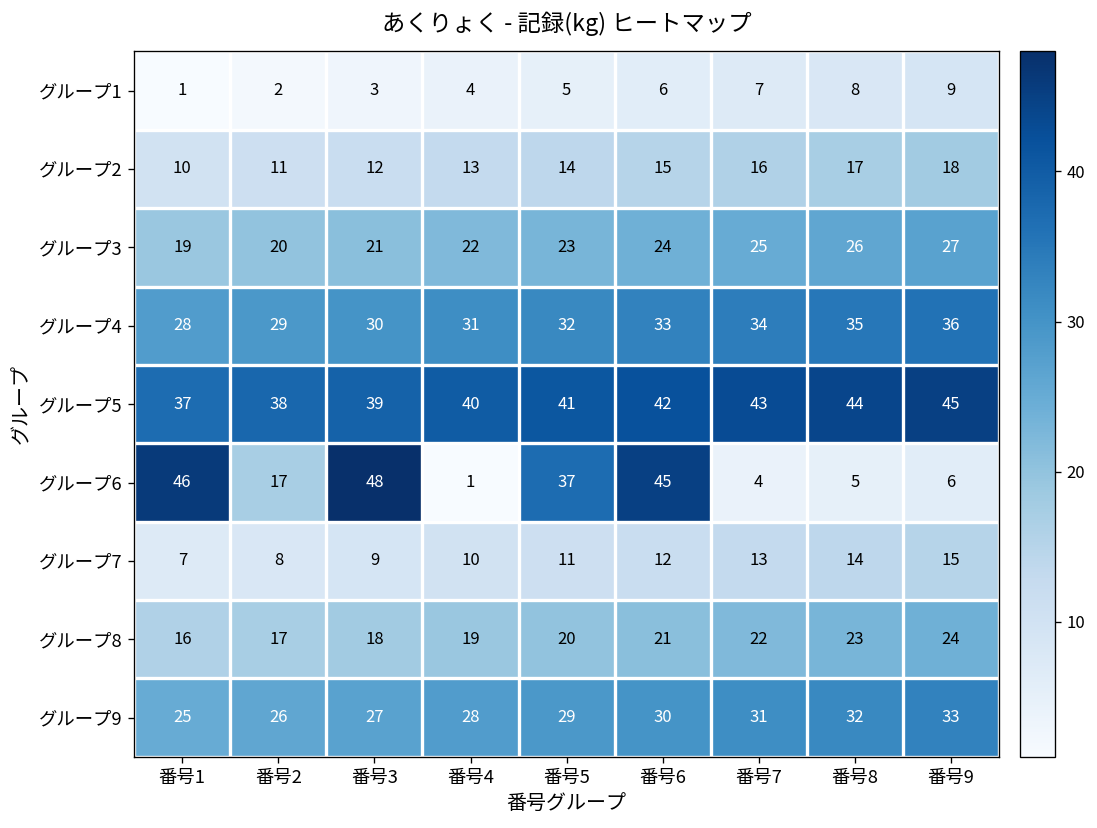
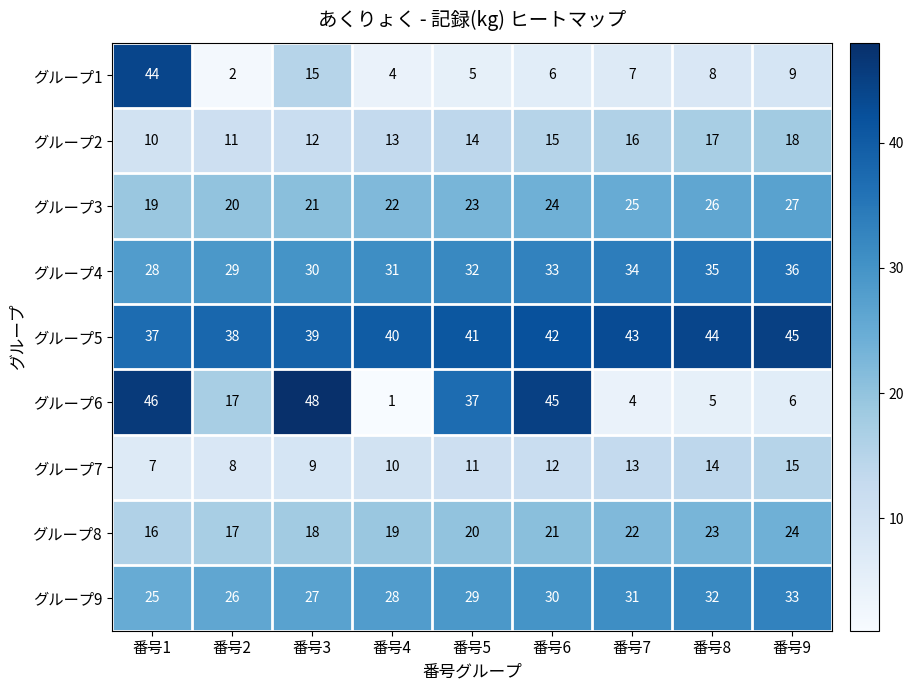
グループ1, 番号1: 1 -> 44
グループ1, 番号3: 3 -> 15
